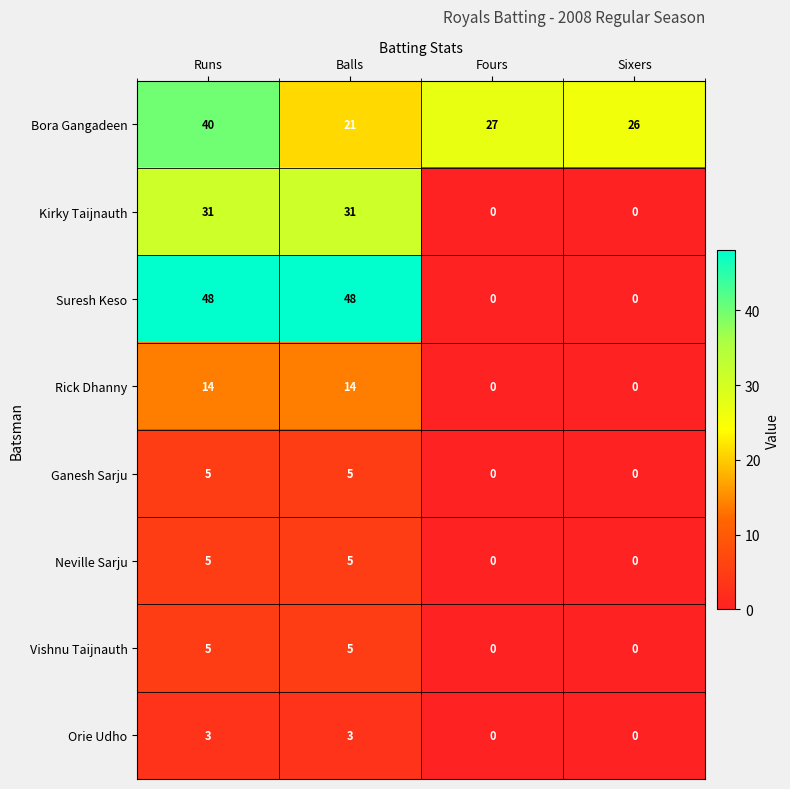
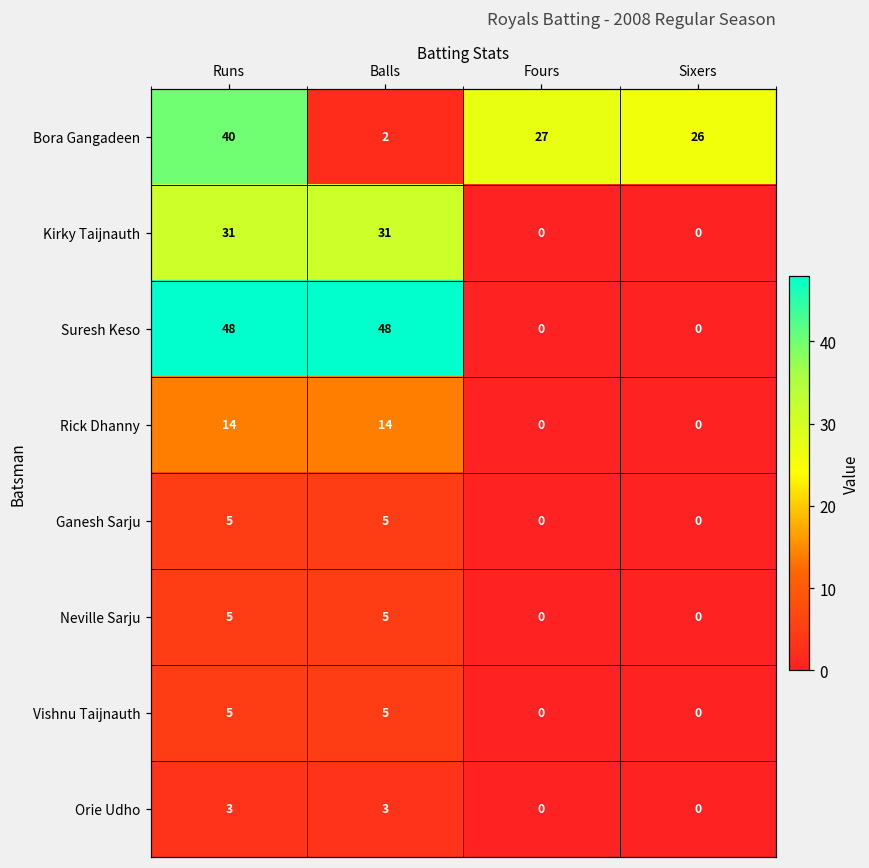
Bora Gangadeen, Balls: 21 -> 2
